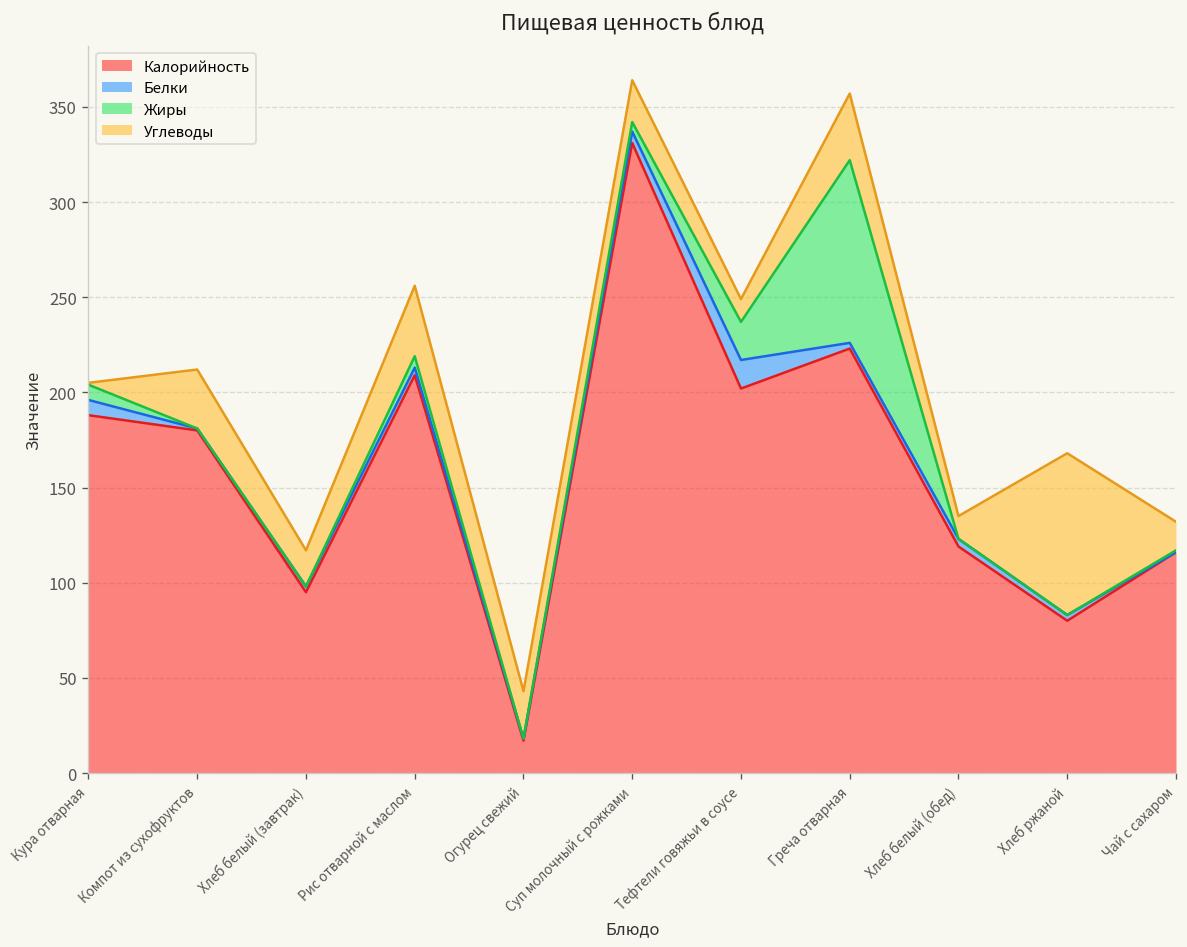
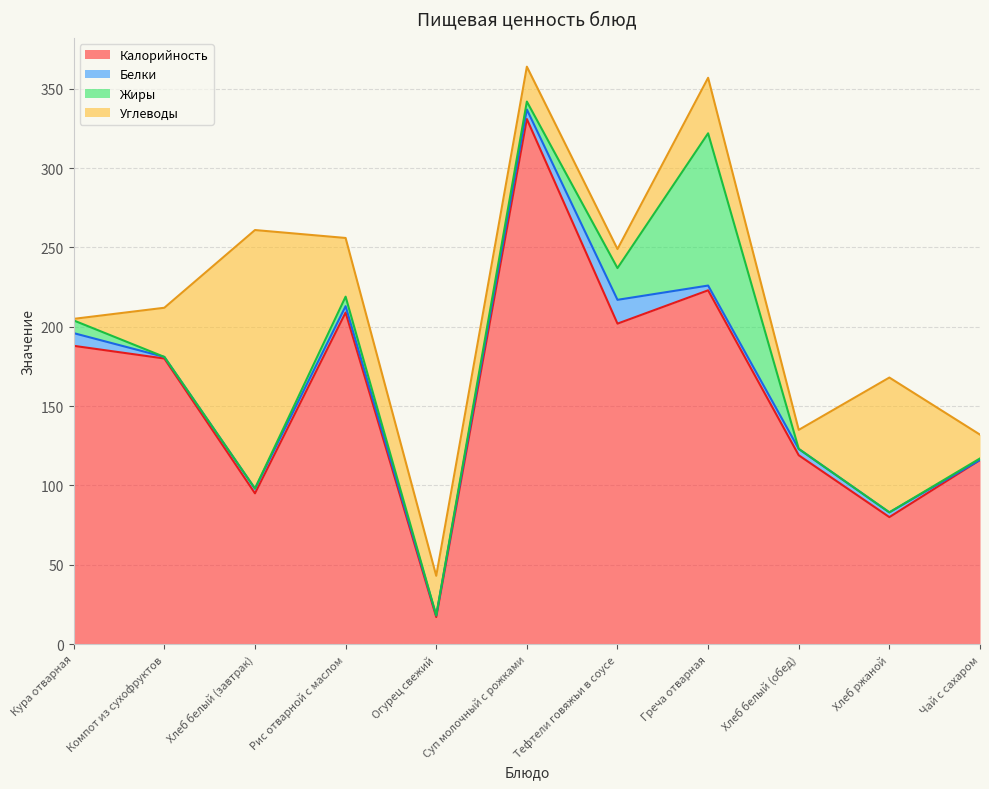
Углеводы, Хлеб белый (завтрак): 19 -> 163
